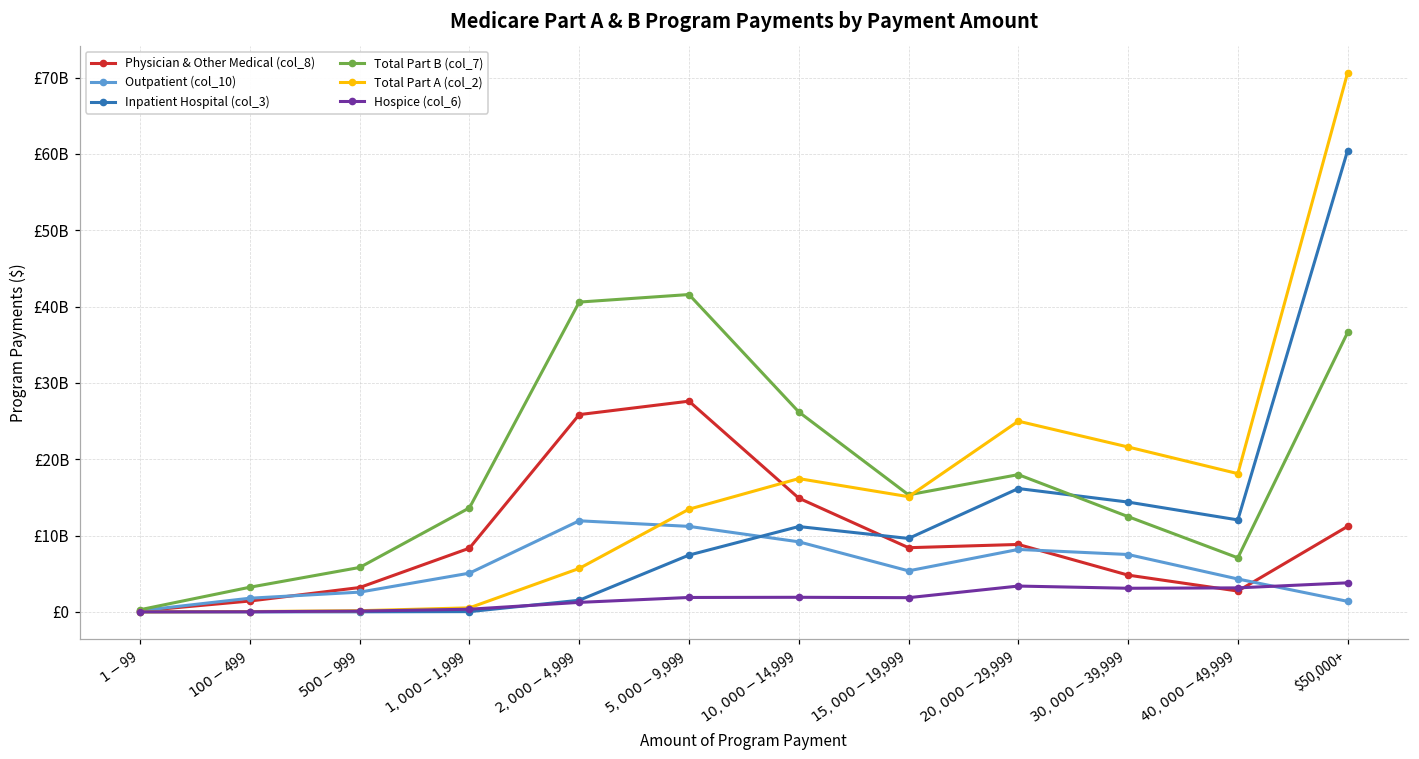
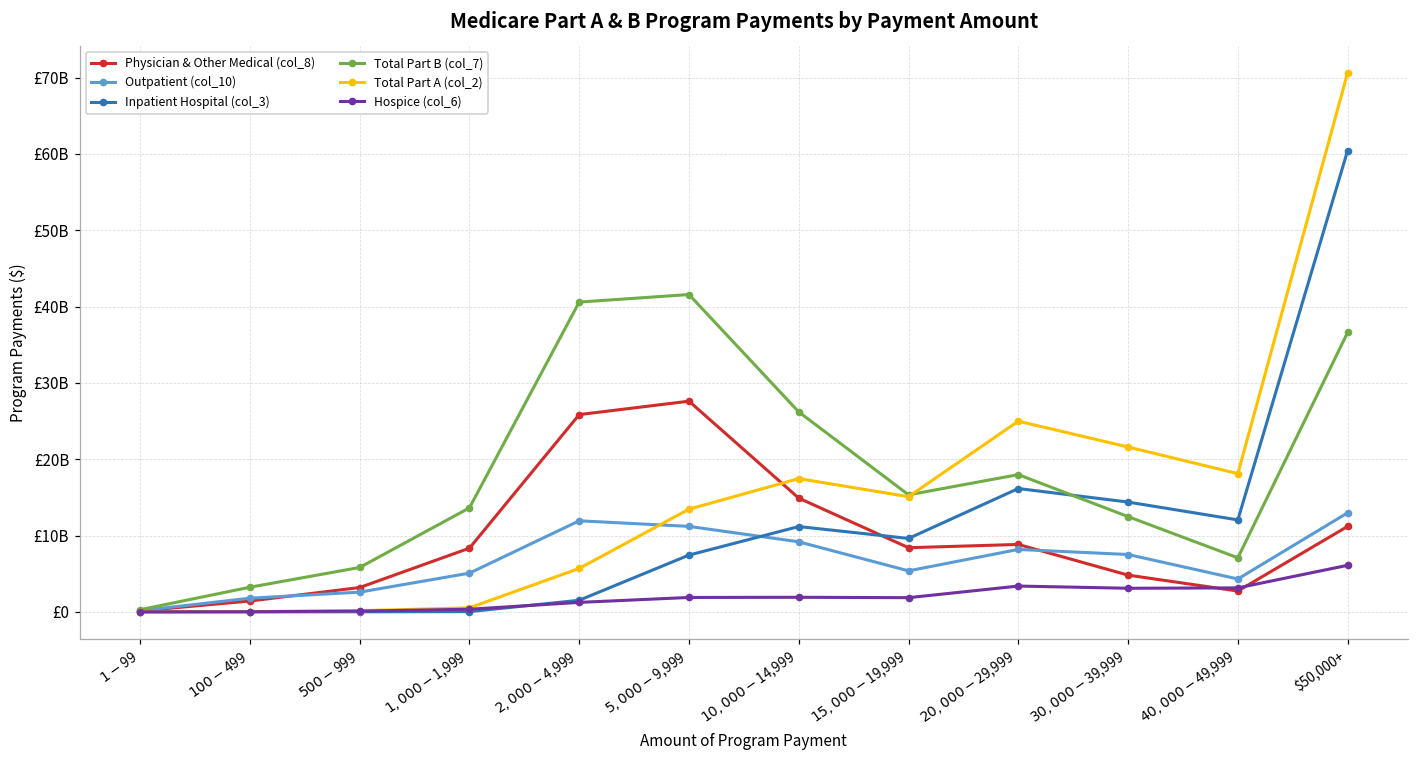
Outpatient (col_10), $50,000+: £1000000000 -> £13000000000
Hospice (col_6), $50,000+: £4000000000 -> £6000000000
